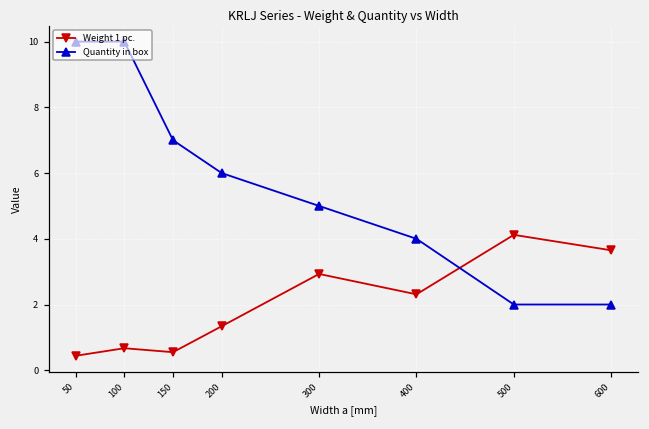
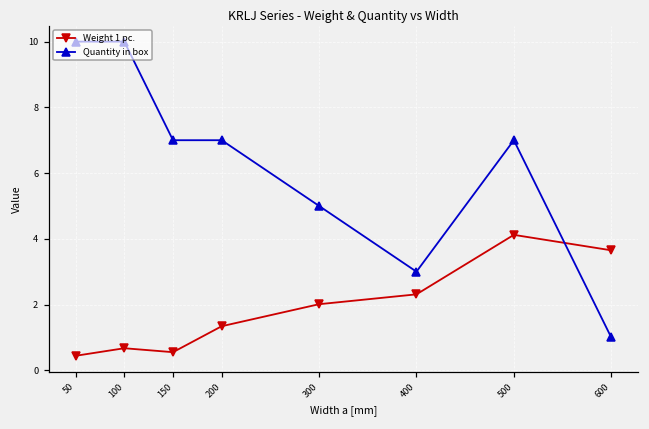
Quantity in box, 200: 6 -> 7
Weight 1 pc., 300: 2.9 -> 2.0
Quantity in box, 400: 4 -> 3
Quantity in box, 500: 2 -> 7
Quantity in box, 600: 2 -> 1
